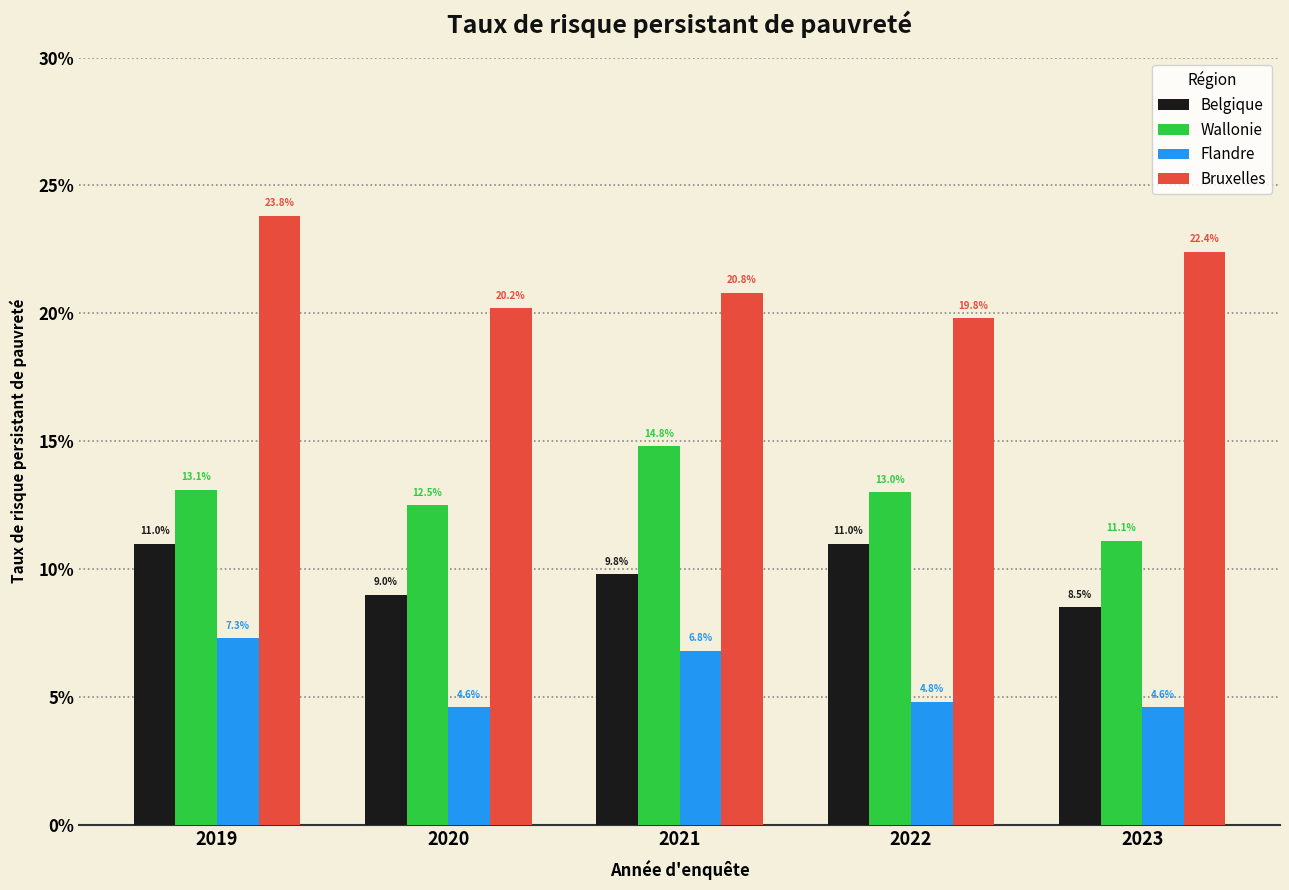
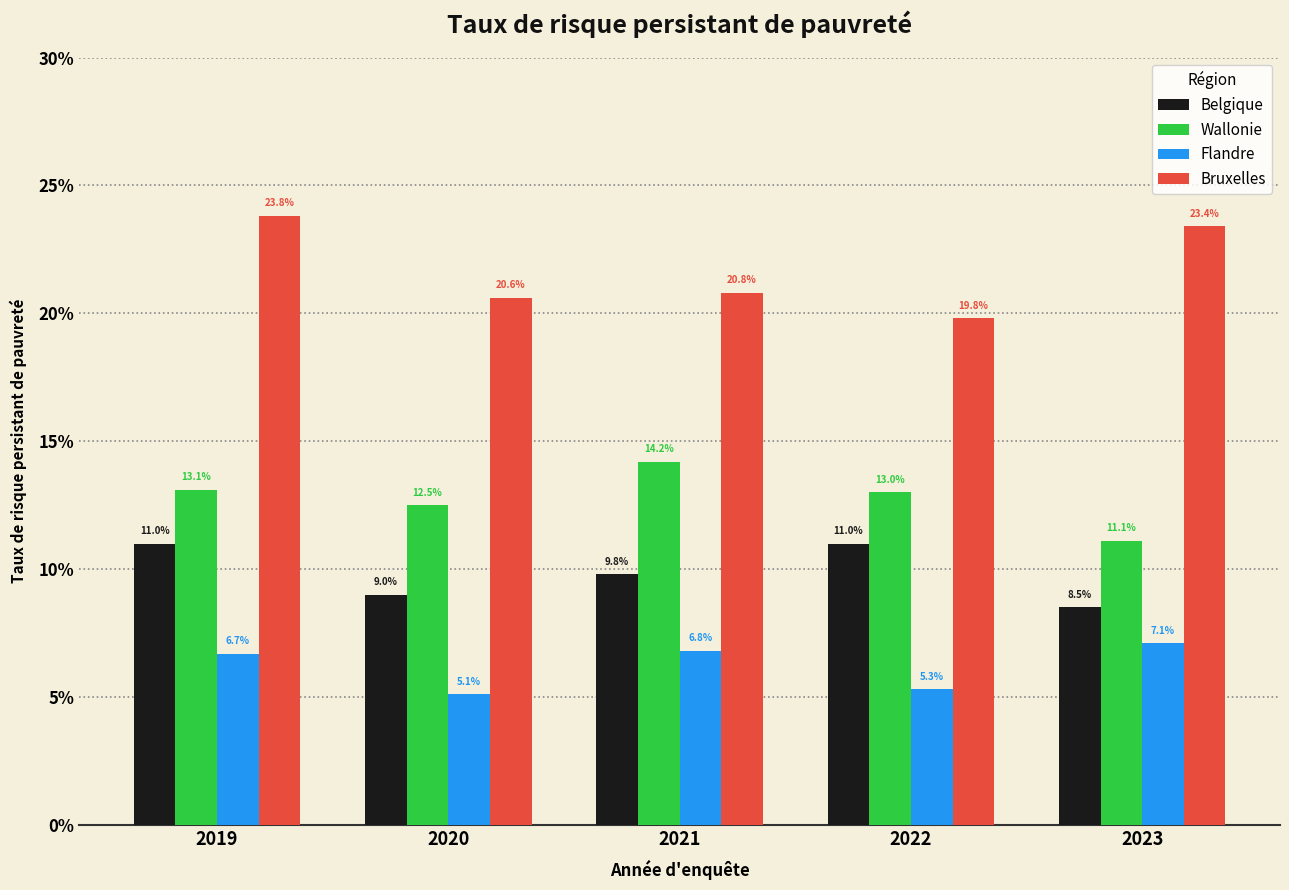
Flandre, 2019: 7.3% -> 6.7%
Flandre, 2020: 4.6% -> 5.1%
Bruxelles, 2020: 20.2% -> 20.6%
Wallonie, 2021: 14.8% -> 14.2%
Flandre, 2022: 4.8% -> 5.3%
Flandre, 2023: 4.6% -> 7.1%
Bruxelles, 2023: 22.4% -> 23.4%
